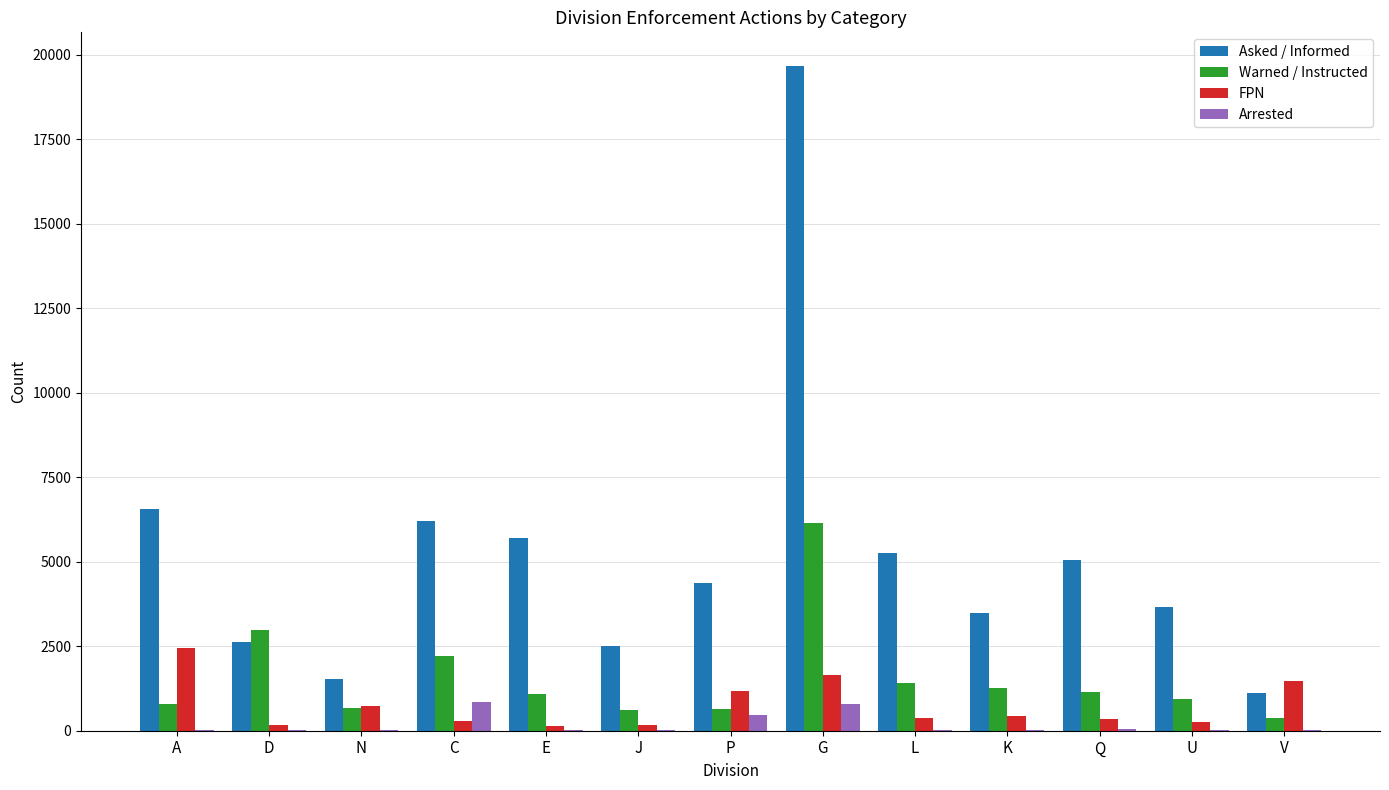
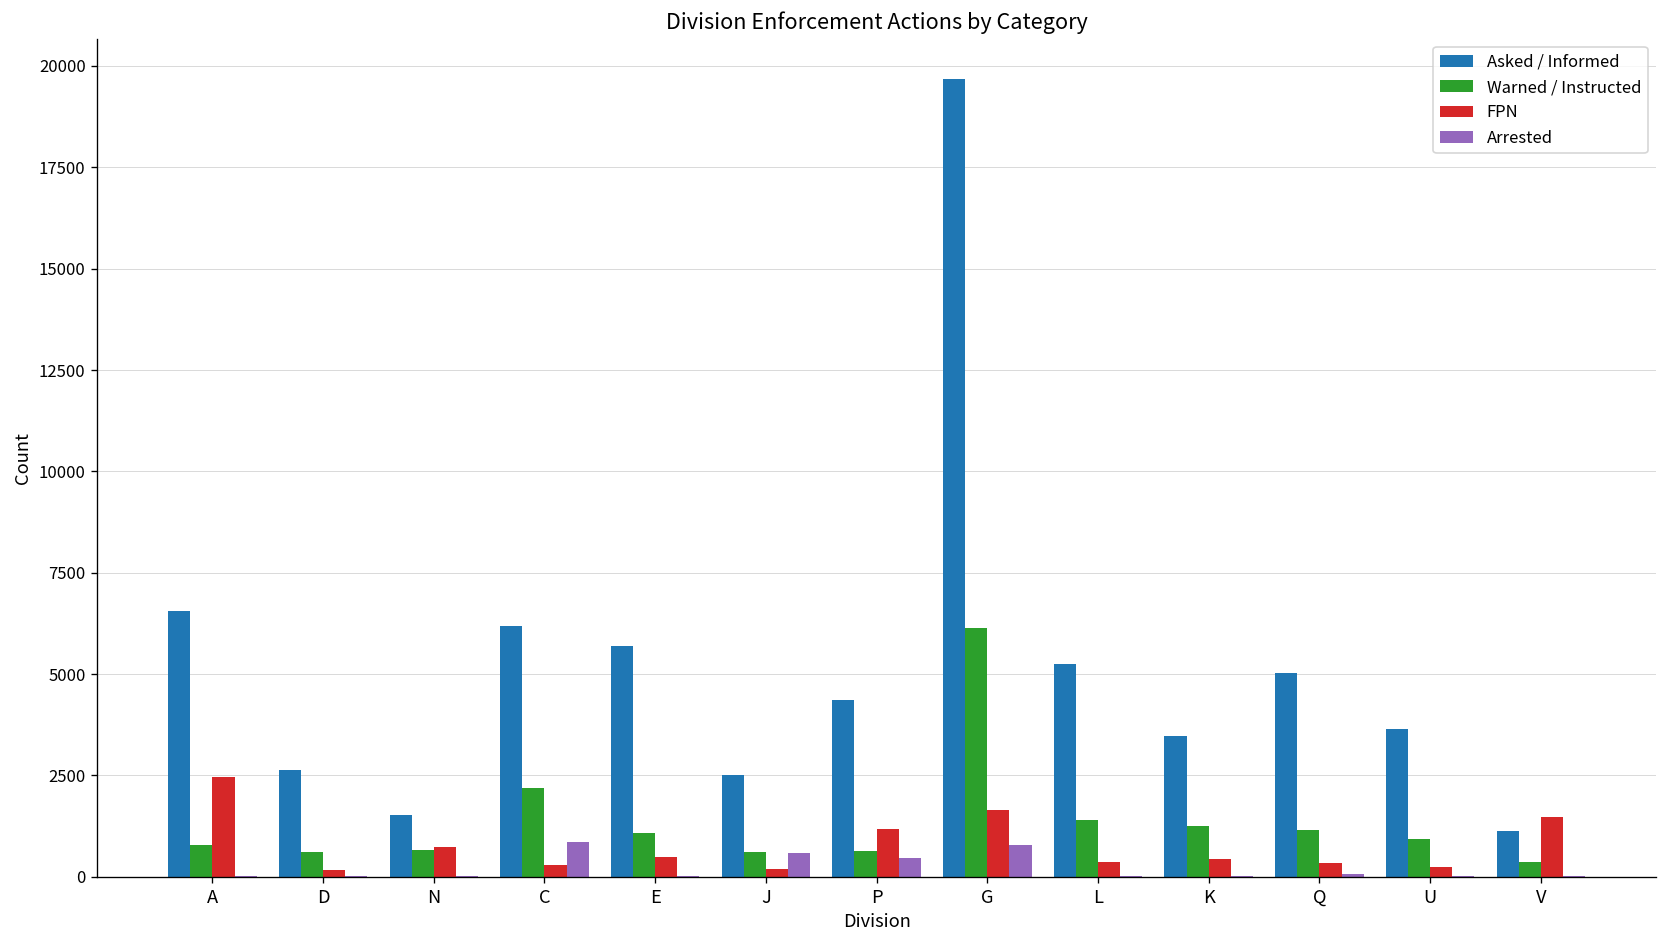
Warned / Instructed, D: 3000 -> 600
FPN, E: 100 -> 500
Arrested, J: 0 -> 600
